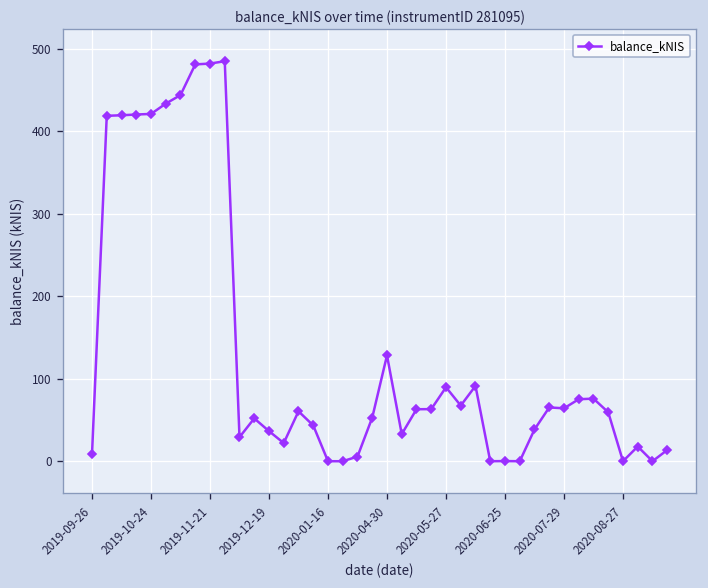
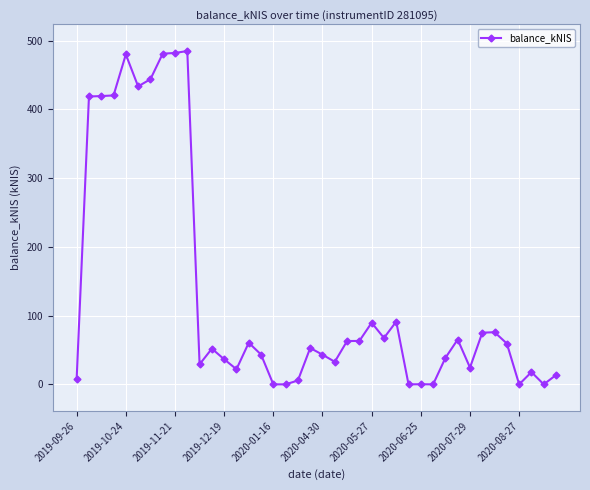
2019-10-24: 420 -> 480
2020-04-30: 130 -> 40
2020-07-29: 60 -> 20
